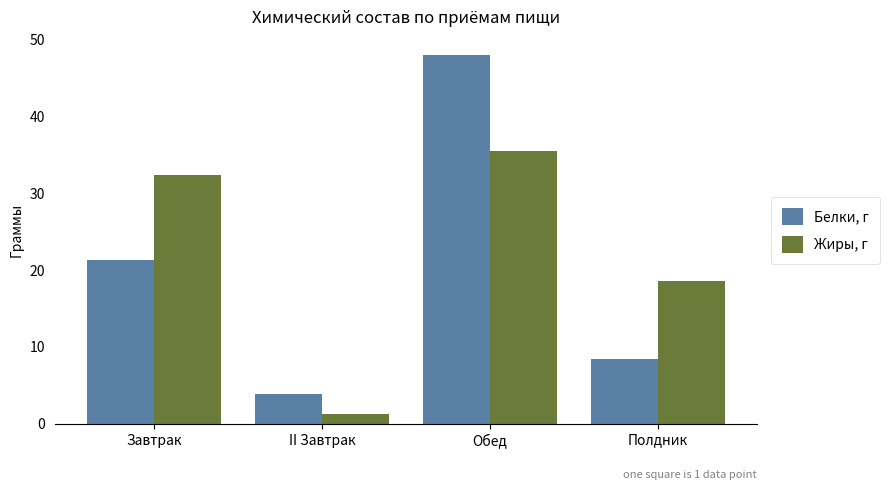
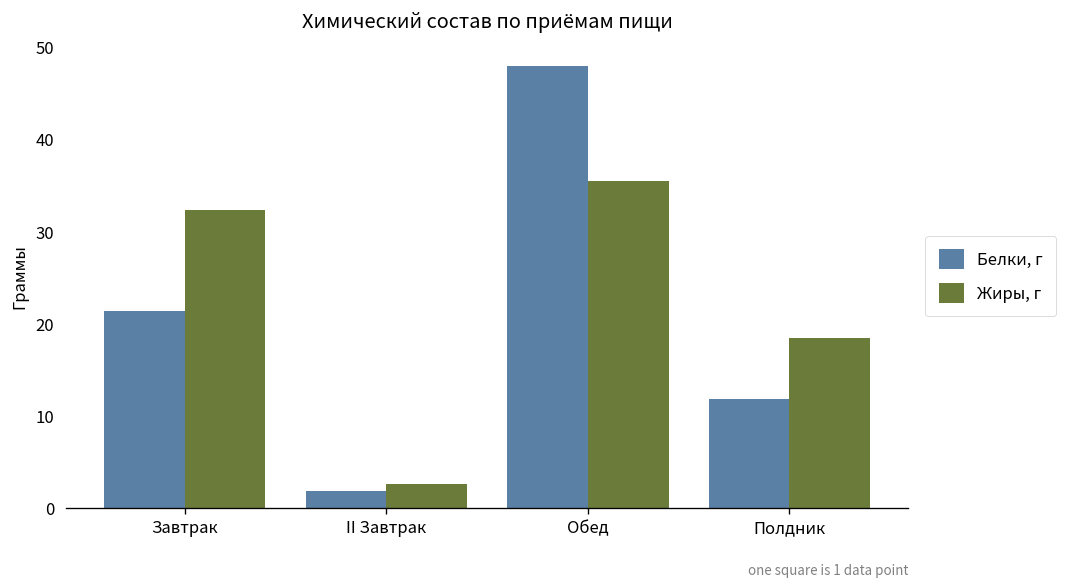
Белки, г, II Завтрак: 4 -> 2
Жиры, г, II Завтрак: 1 -> 3
Белки, г, Полдник: 8 -> 12
